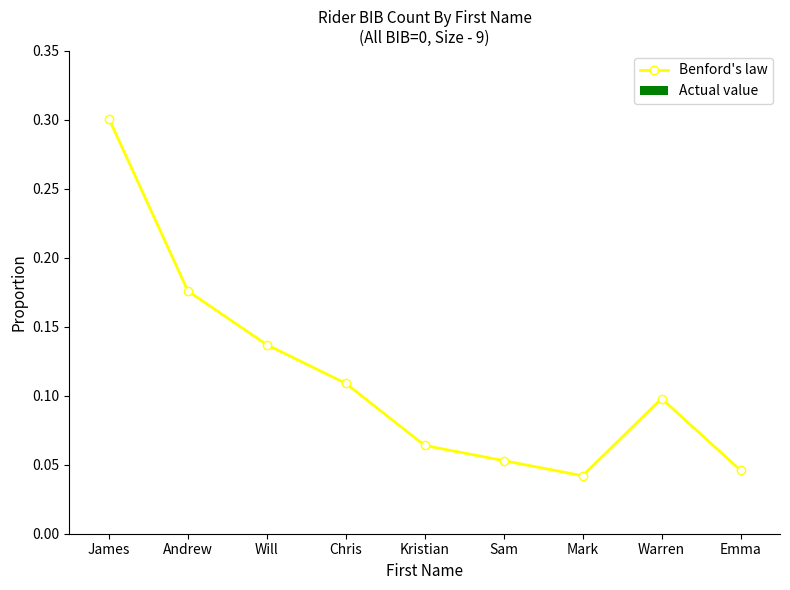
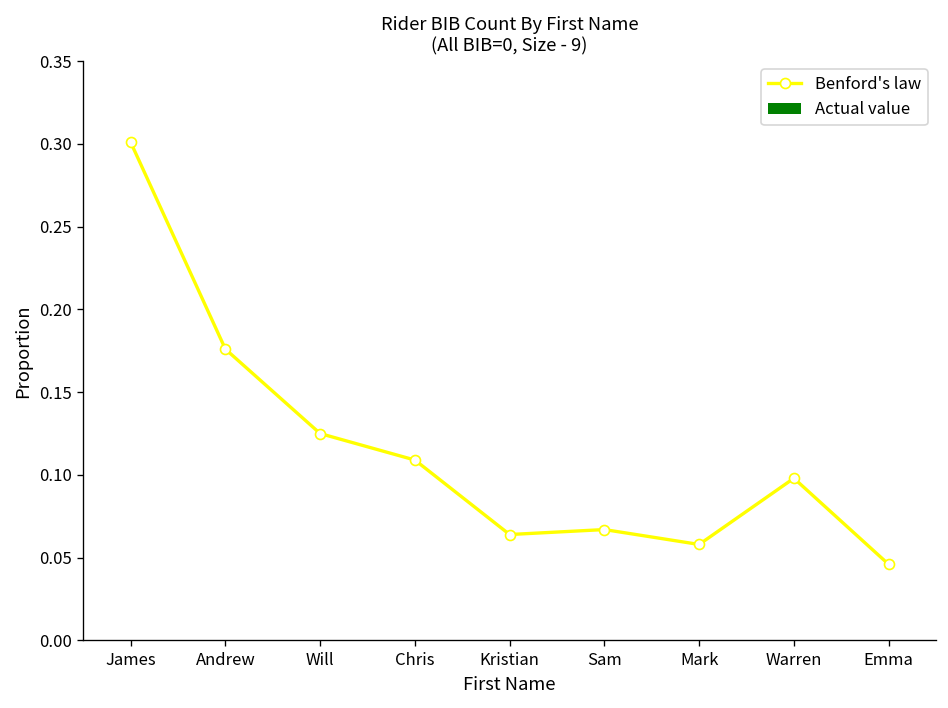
Benford's law, Will: 0.137 -> 0.125
Benford's law, Sam: 0.053 -> 0.067
Benford's law, Mark: 0.042 -> 0.058
